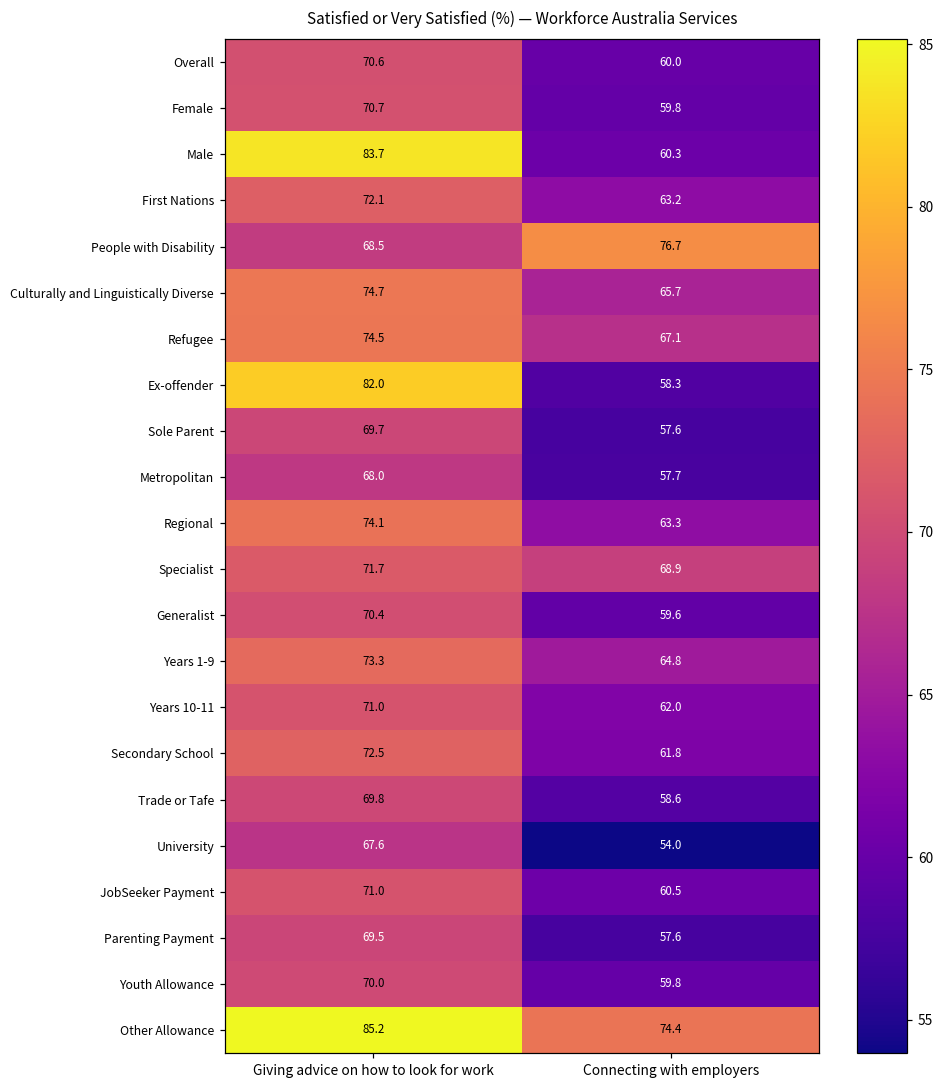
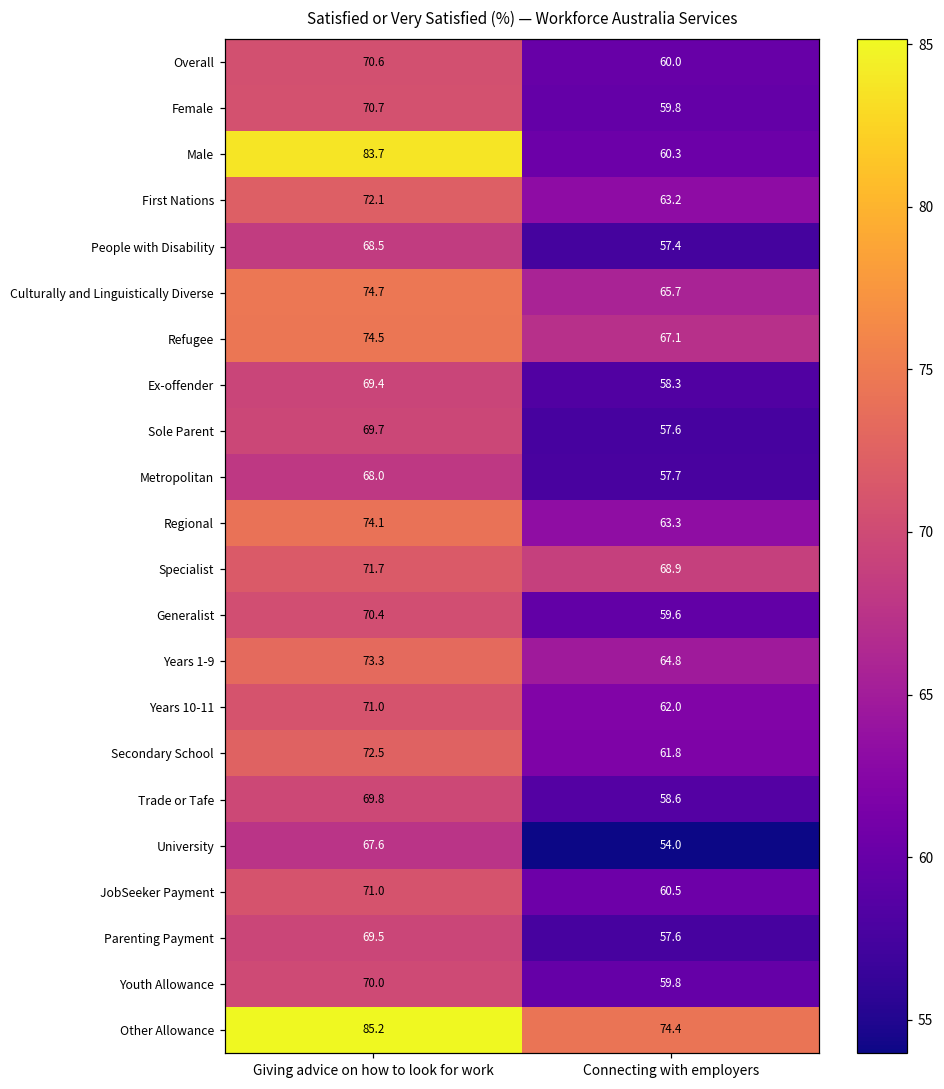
People with Disability, Connecting with employers: 76.7 -> 57.4
Ex-offender, Giving advice on how to look for work: 82.0 -> 69.4
